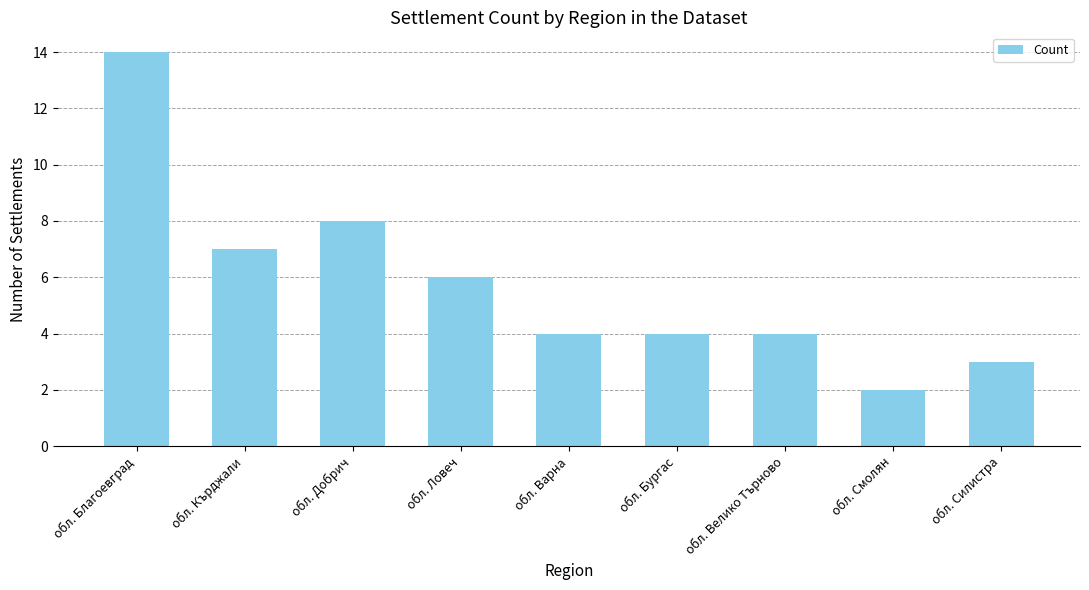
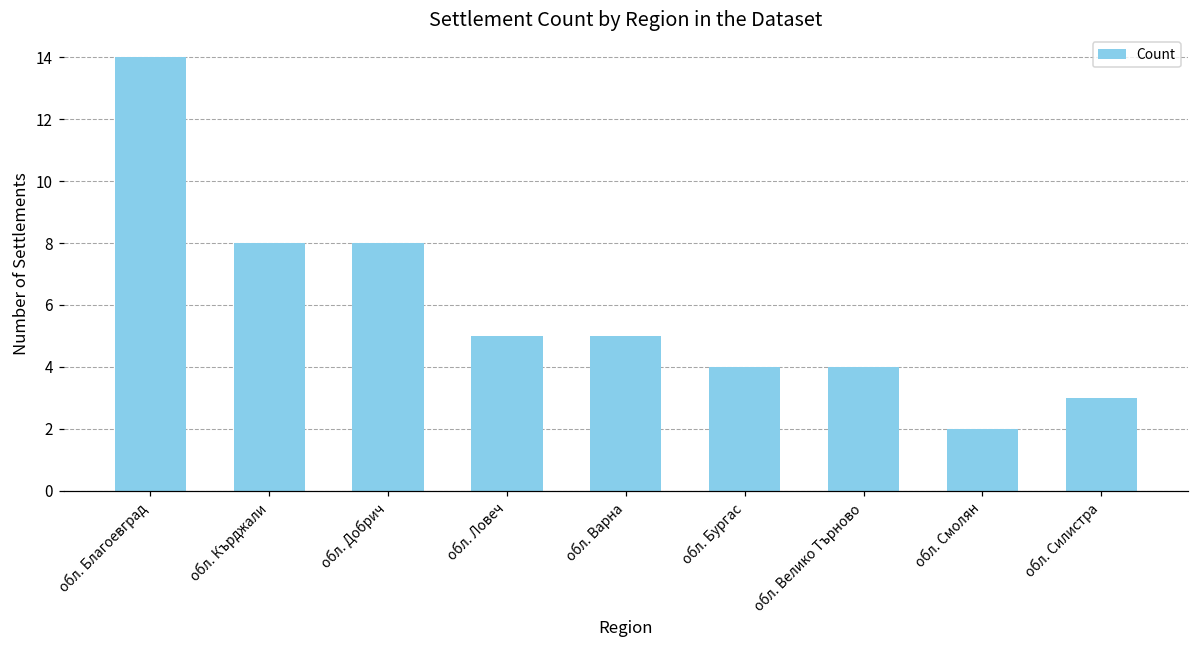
обл. Кърджали: 7 -> 8
обл. Ловеч: 6 -> 5
обл. Варна: 4 -> 5
